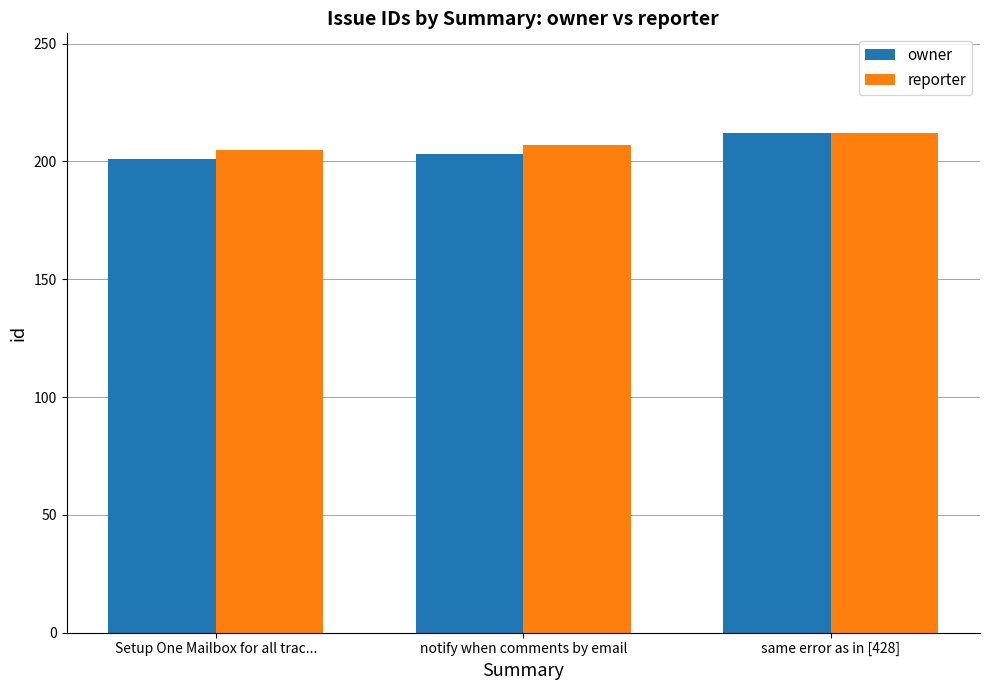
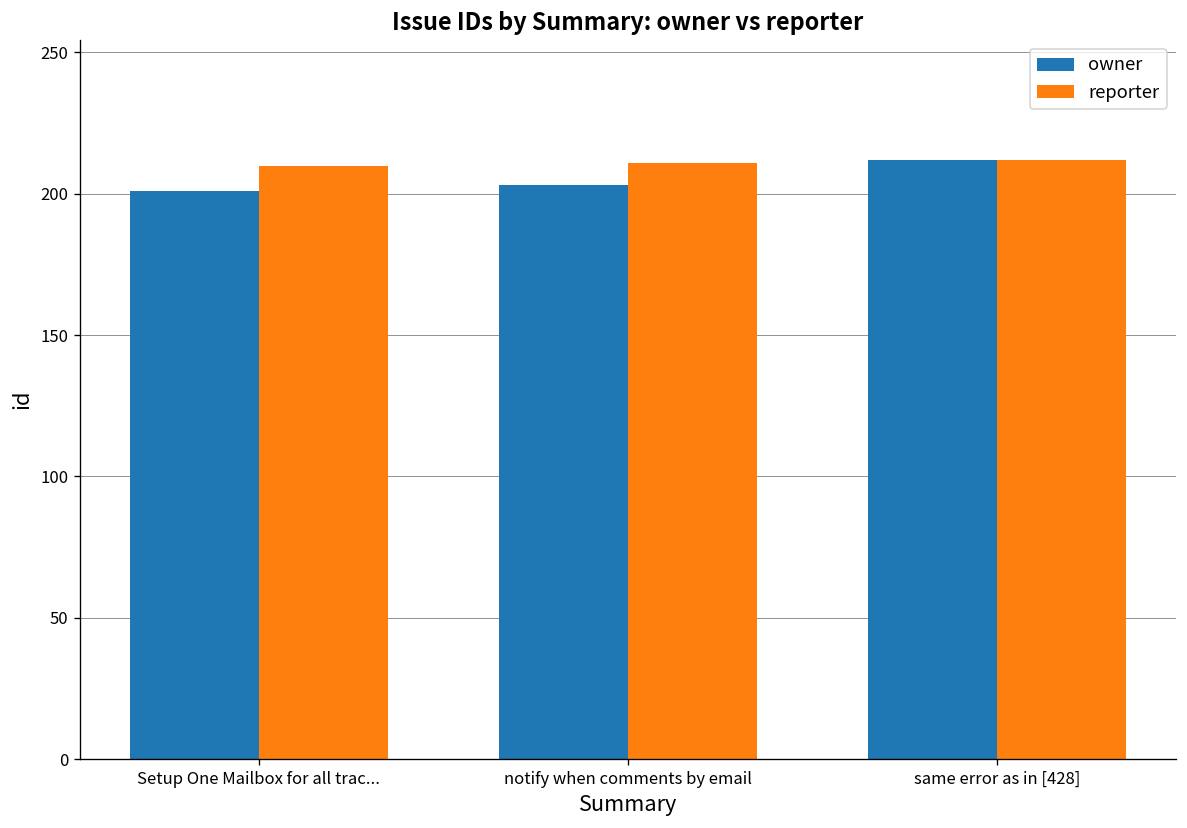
reporter, Setup One Mailbox for all trac...: 205 -> 210
reporter, notify when comments by email: 207 -> 211
